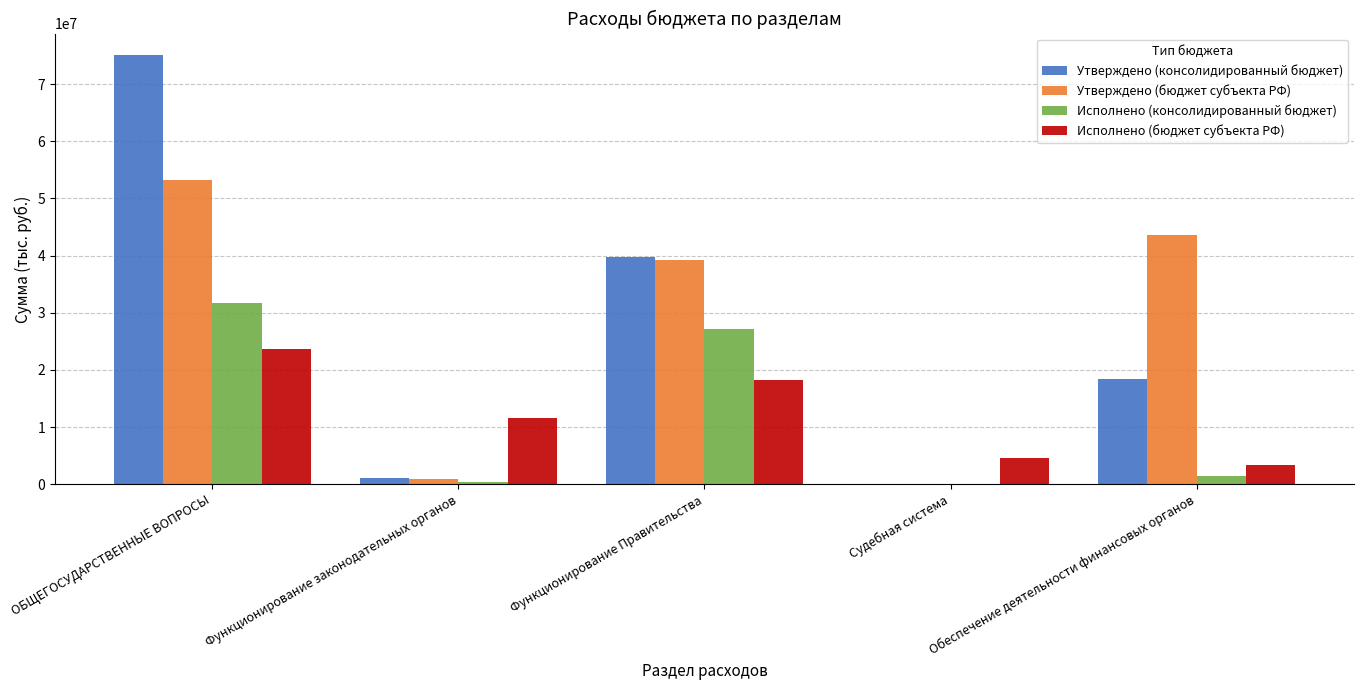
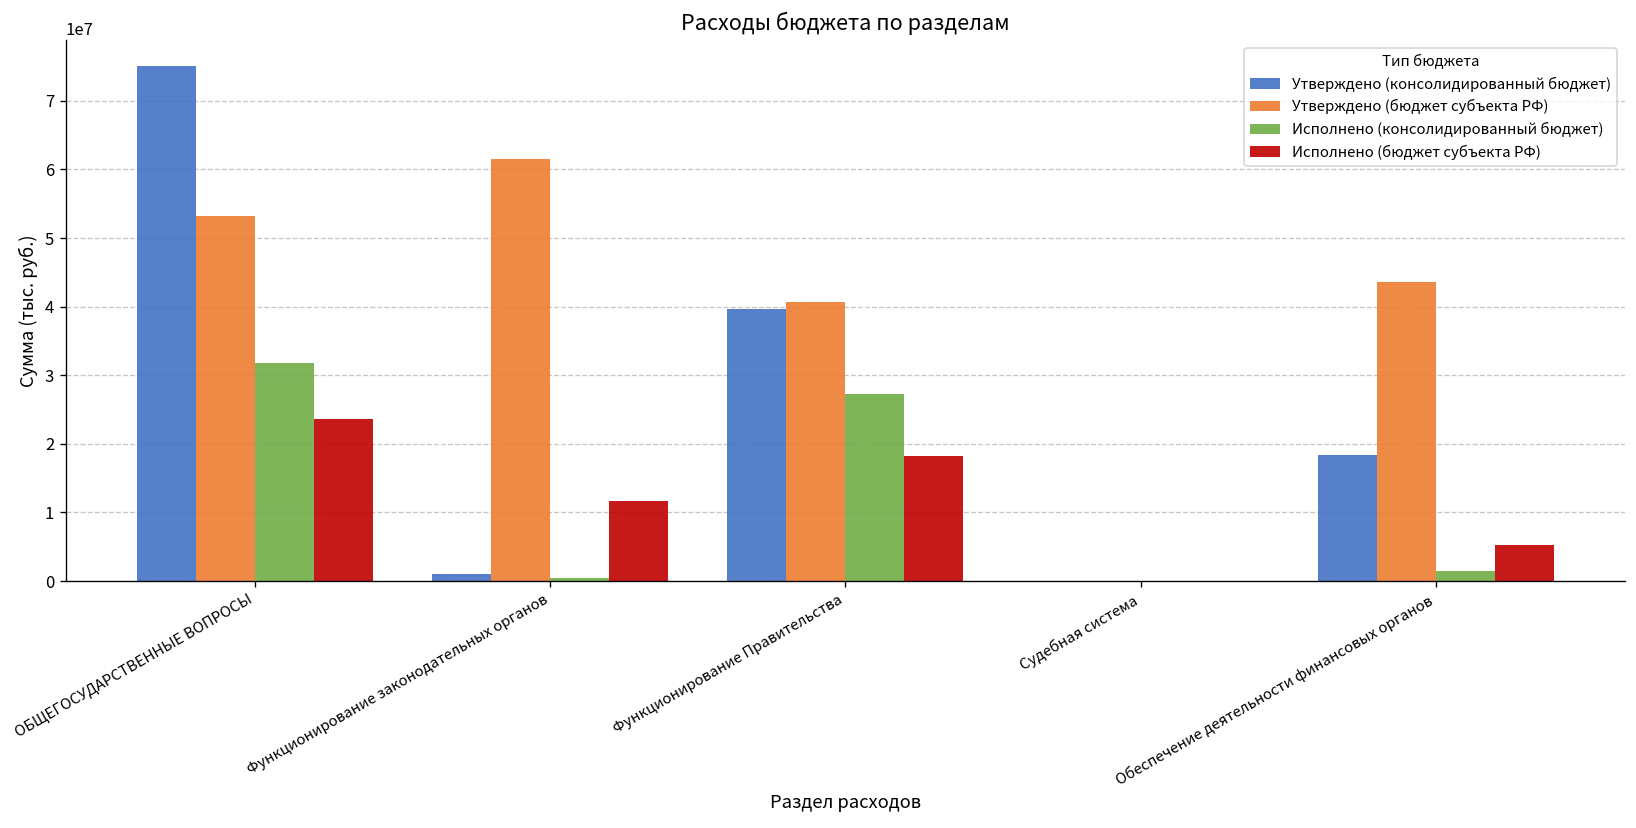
Утверждено (бюджет субъекта РФ), Функционирование законодательных органов: 1000000 -> 62000000
Утверждено (бюджет субъекта РФ), Функционирование Правительства: 39000000 -> 41000000
Исполнено (бюджет субъекта РФ), Судебная система: 5000000 -> 0
Исполнено (бюджет субъекта РФ), Обеспечение деятельности финансовых органов: 3000000 -> 5000000
